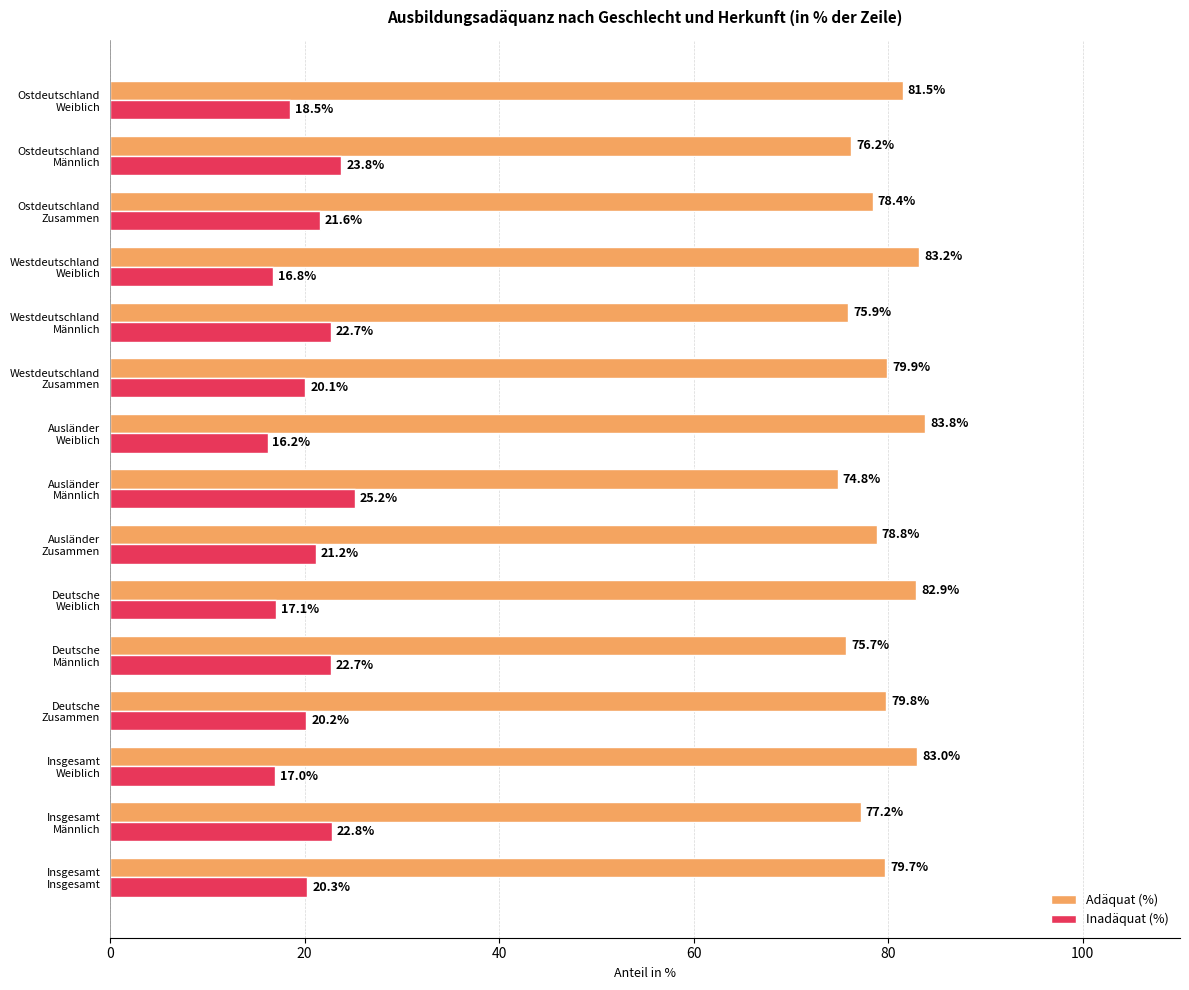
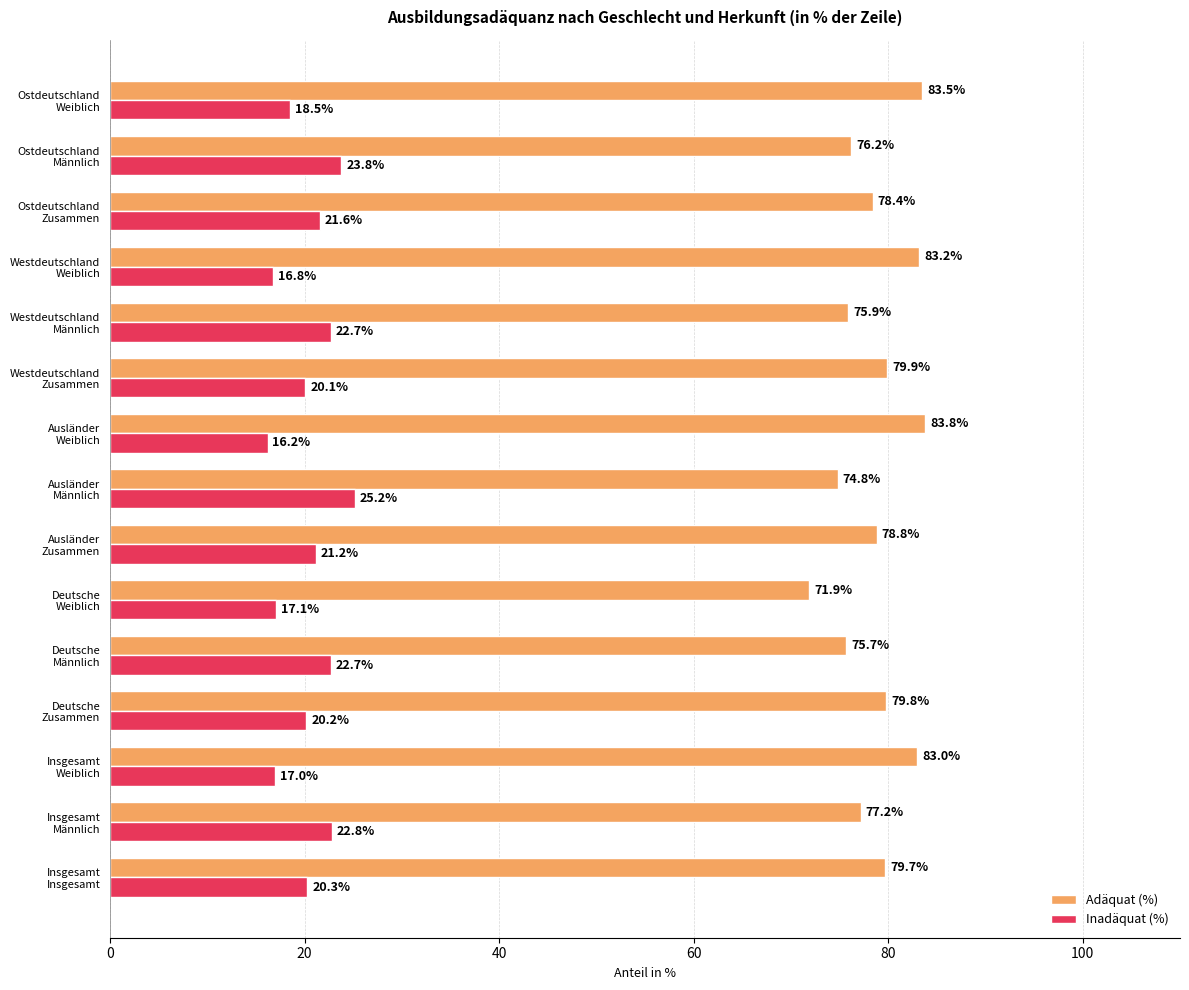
Adäquat (%), Ostdeutschland Weiblich: 81.5% -> 83.5%
Adäquat (%), Deutsche Weiblich: 82.9% -> 71.9%
